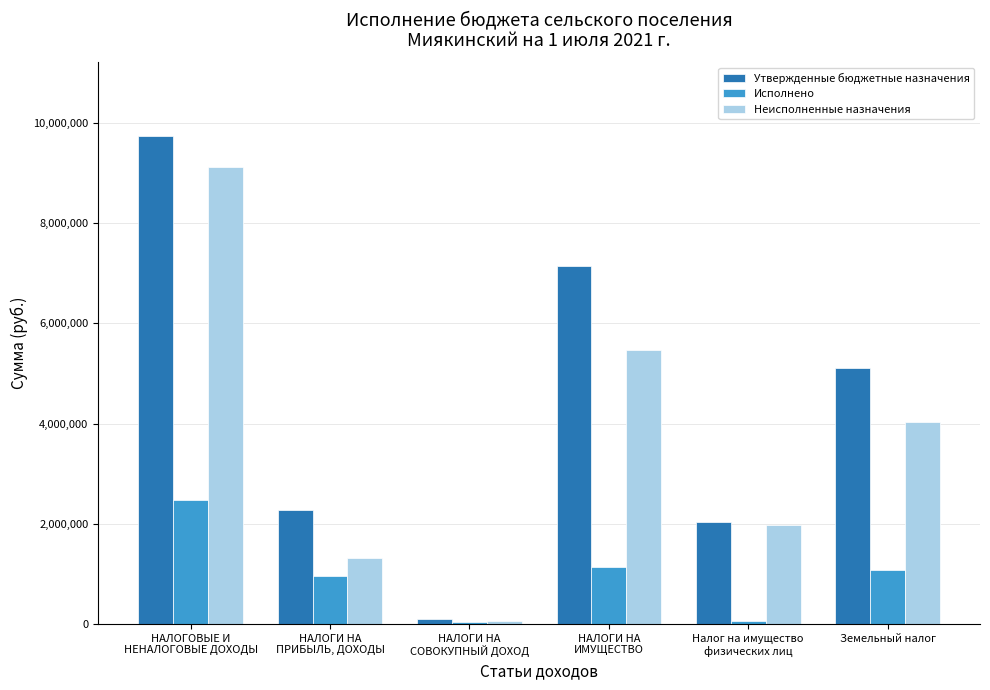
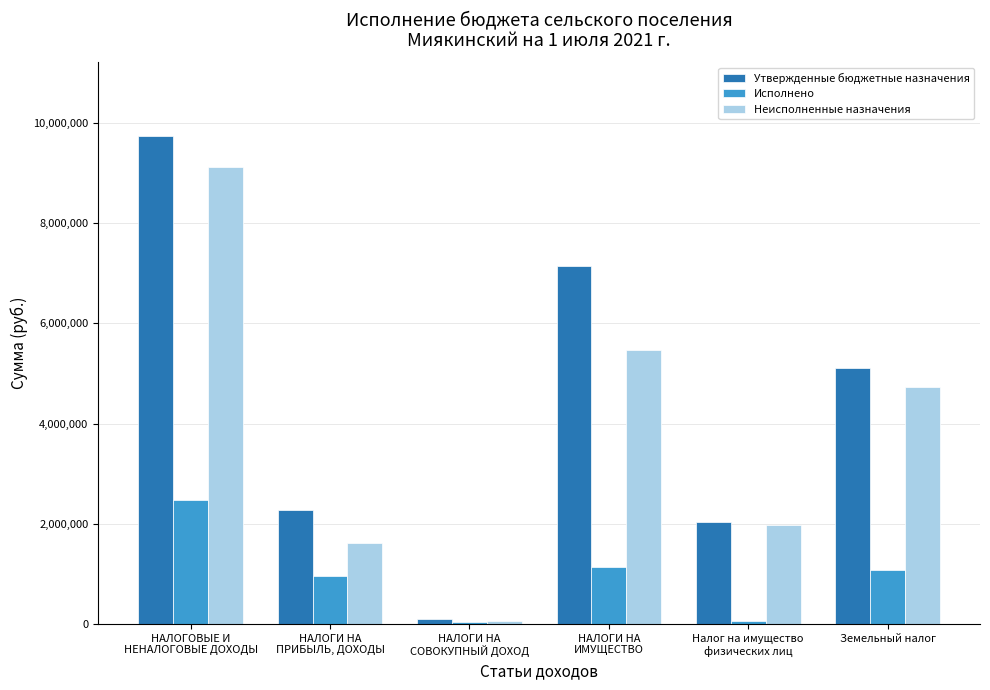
Неисполненные назначения, НАЛОГИ НА ПРИБЫЛЬ, ДОХОДЫ: 1,300,000 -> 1,600,000
Неисполненные назначения, Земельный налог: 4,000,000 -> 4,700,000
